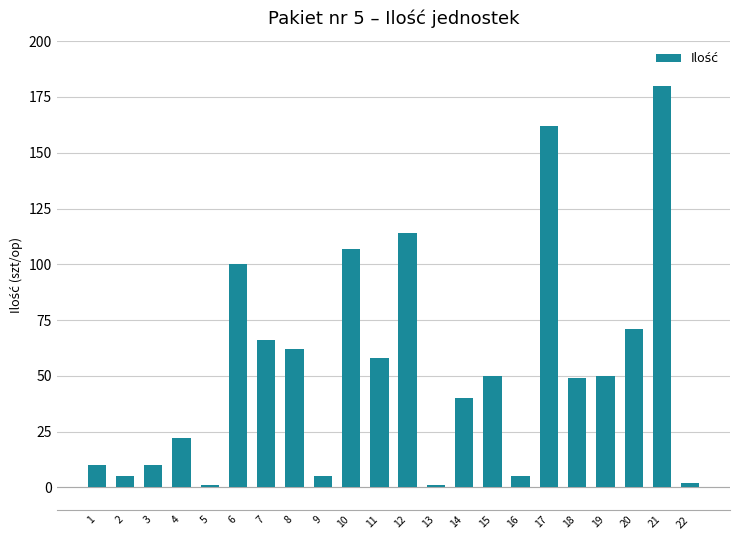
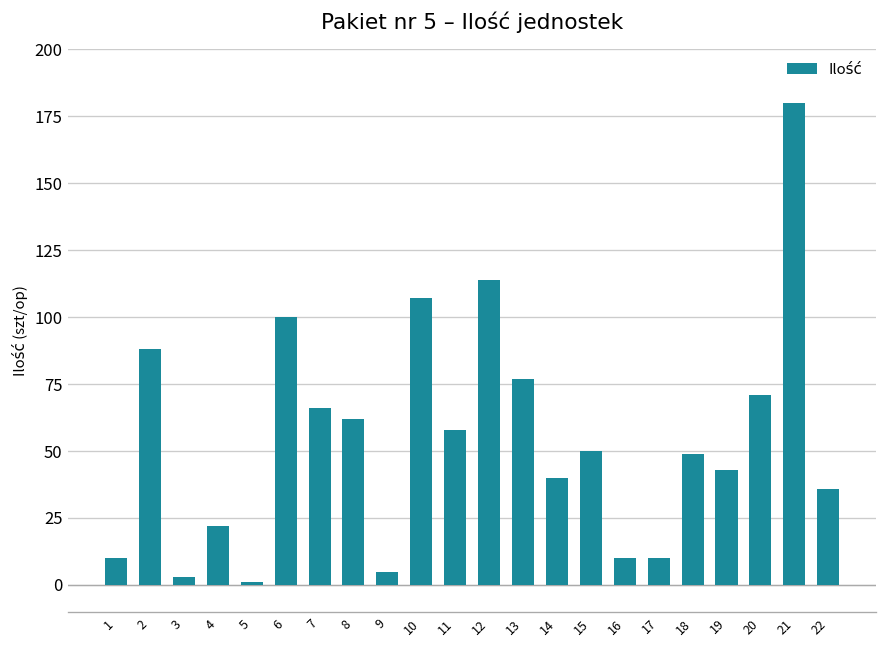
2: 5 -> 88
3: 10 -> 3
13: 1 -> 77
16: 5 -> 10
17: 162 -> 10
19: 50 -> 43
22: 2 -> 36
